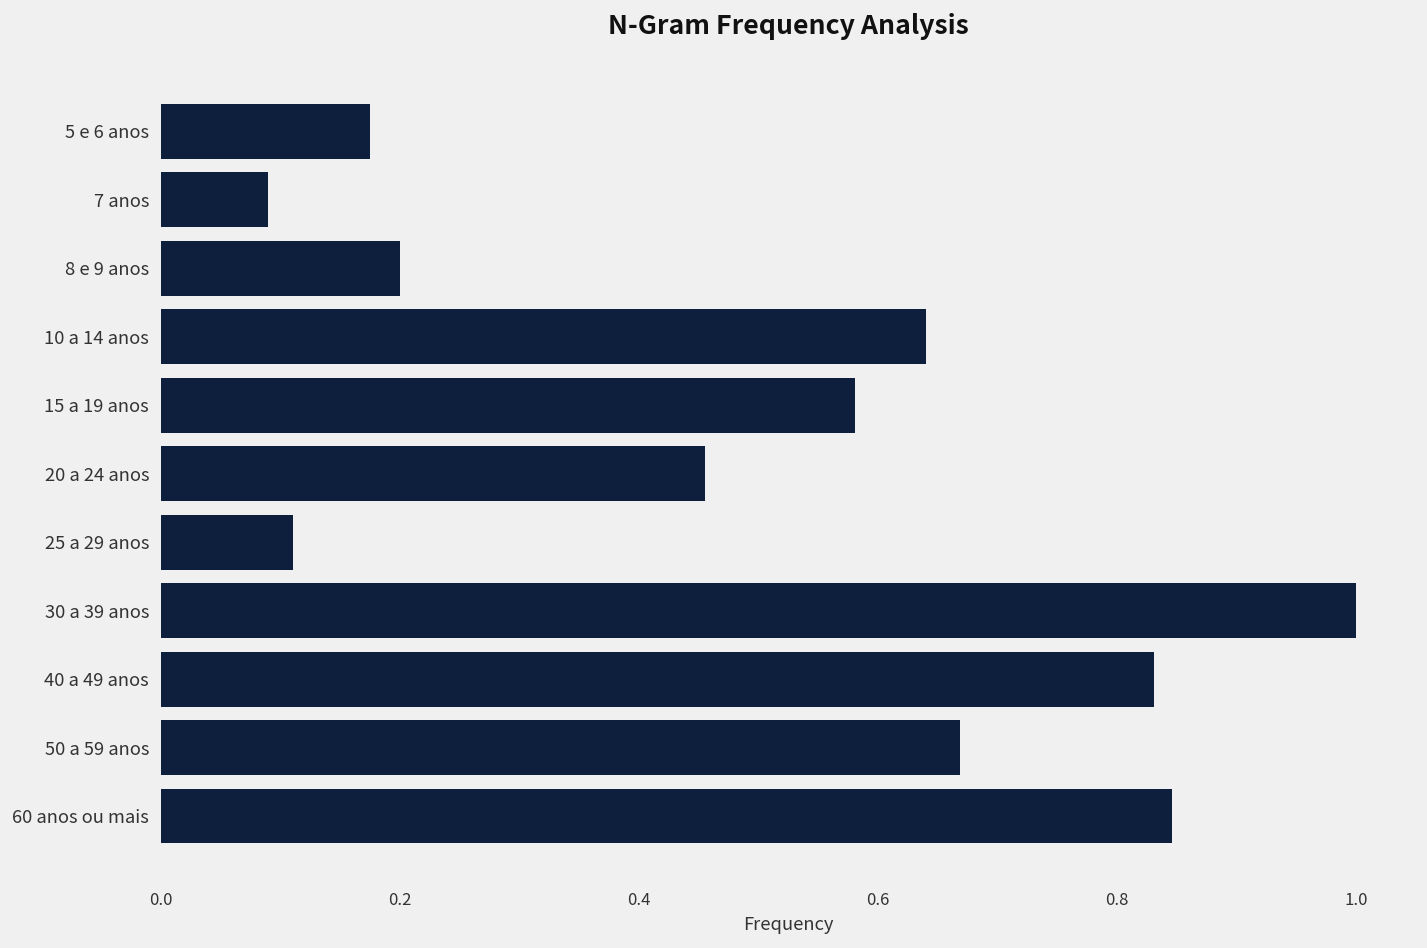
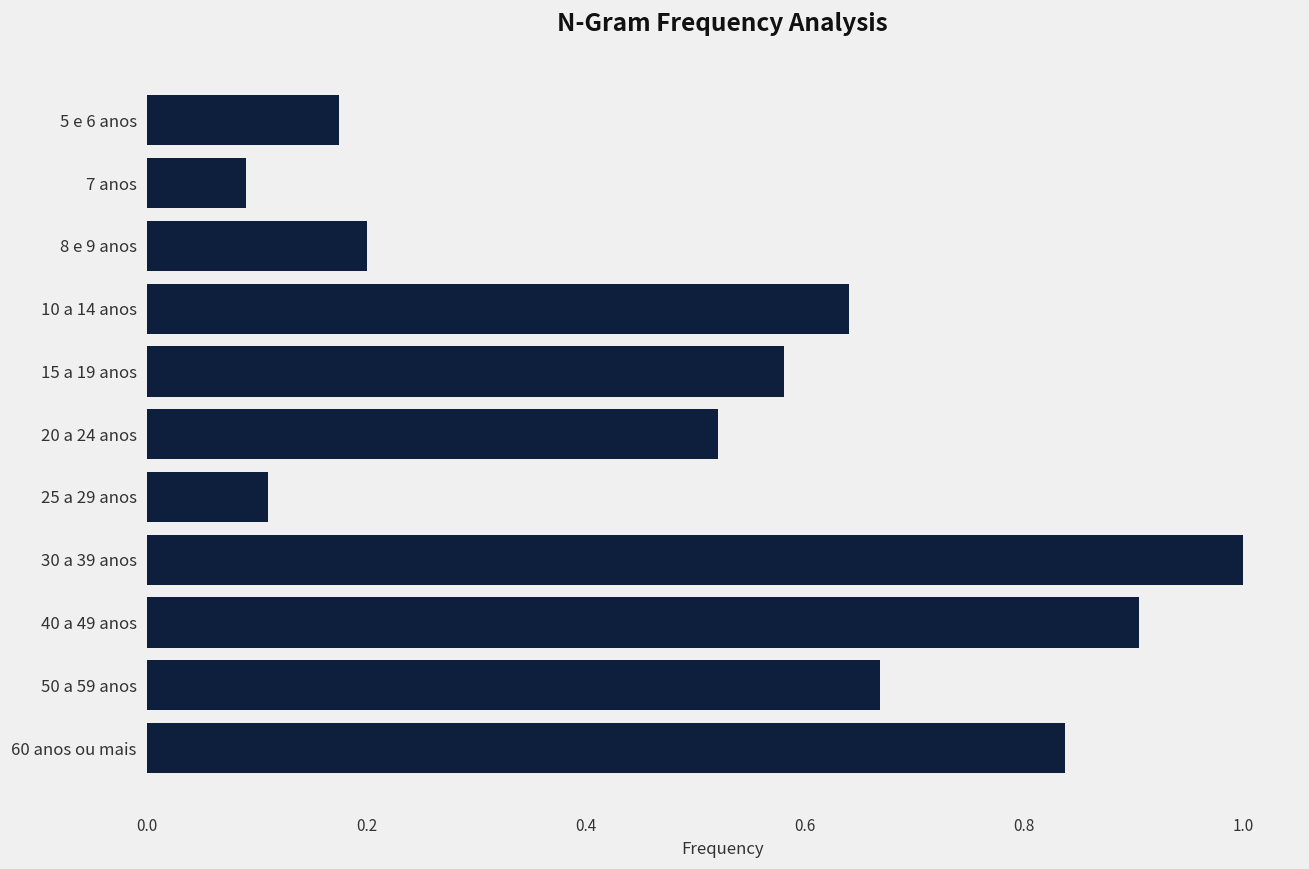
20 a 24 anos: 0.45 -> 0.52
40 a 49 anos: 0.83 -> 0.90
60 anos ou mais: 0.85 -> 0.84
